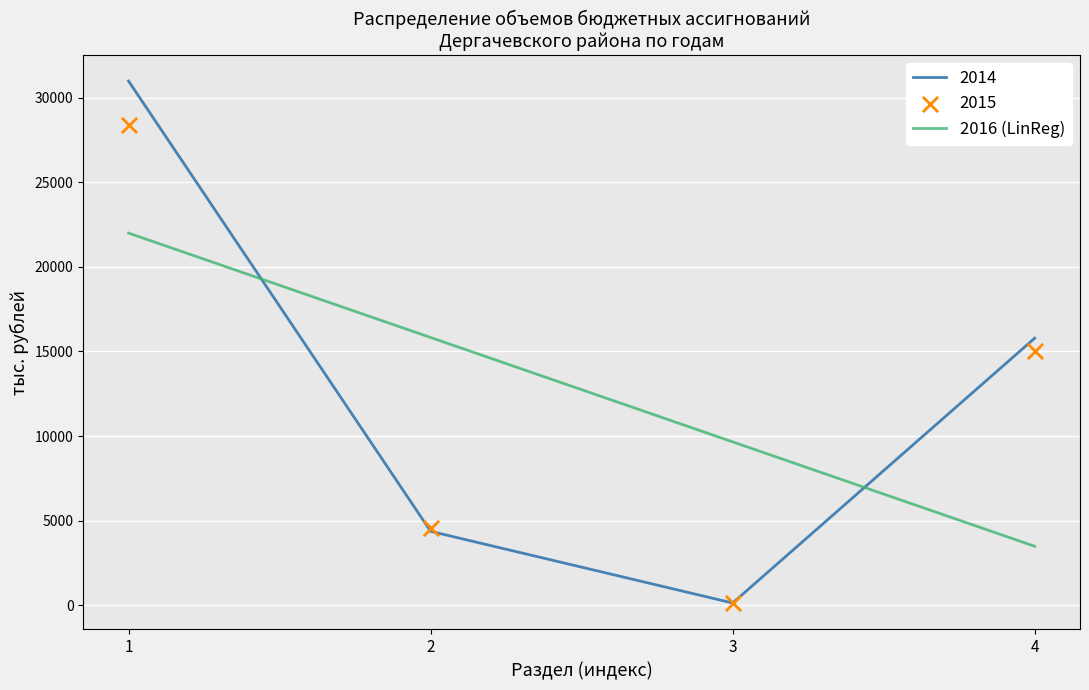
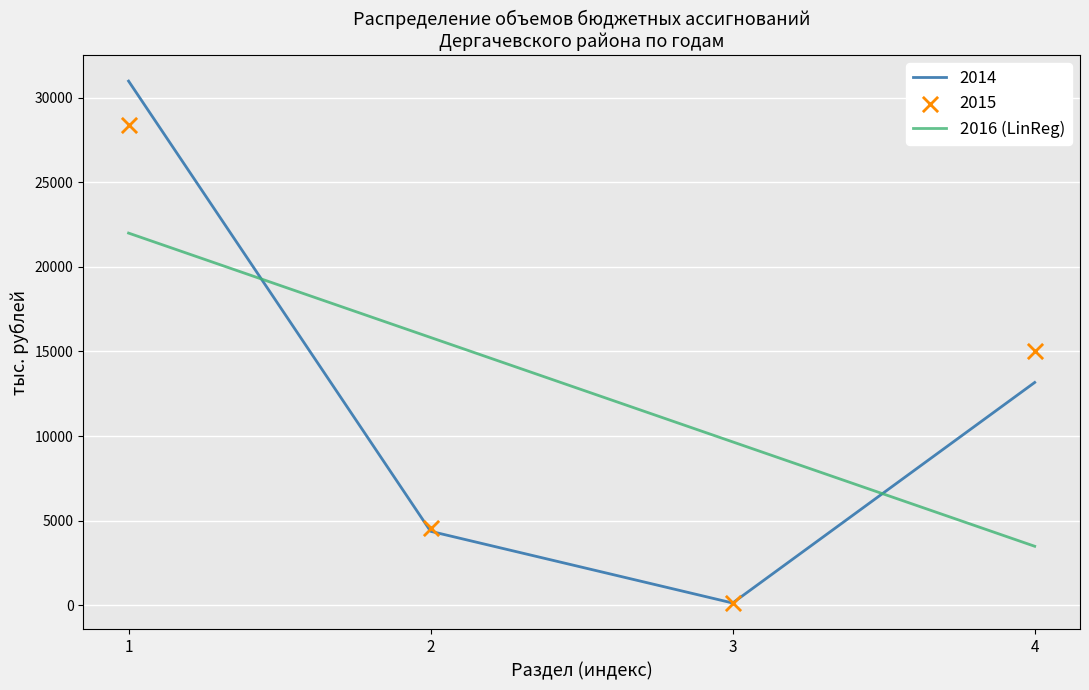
2014, 4: 15800 -> 13200
